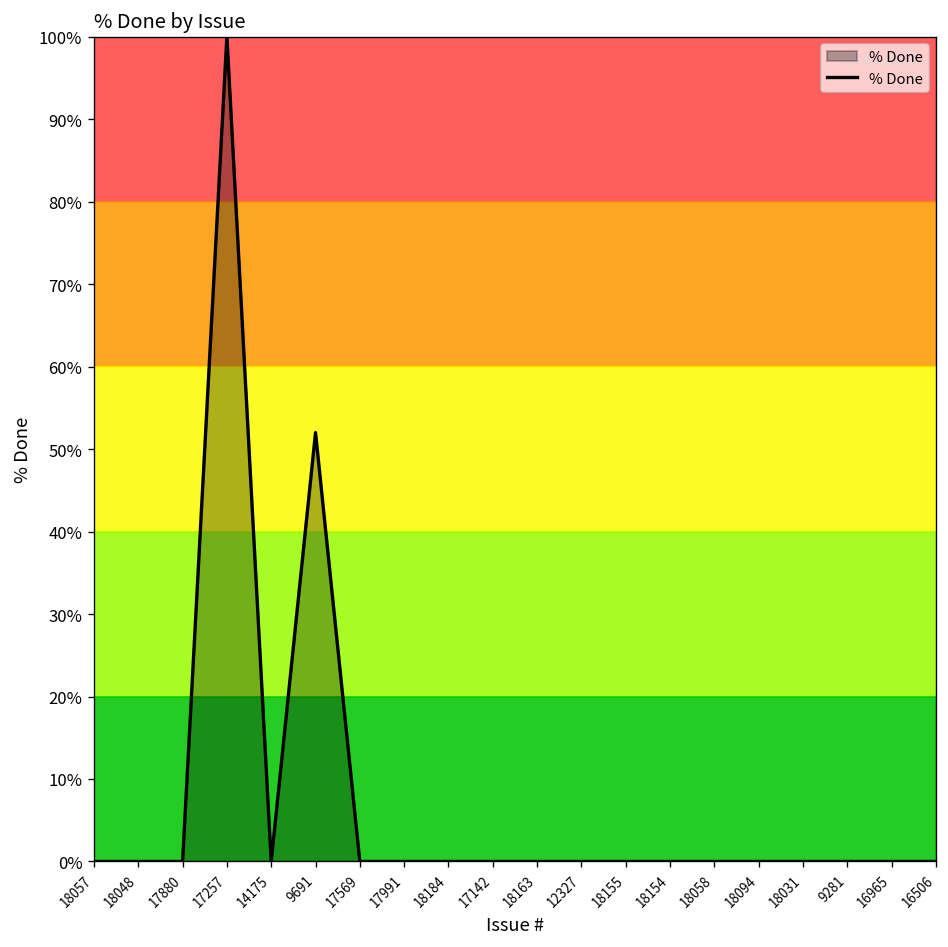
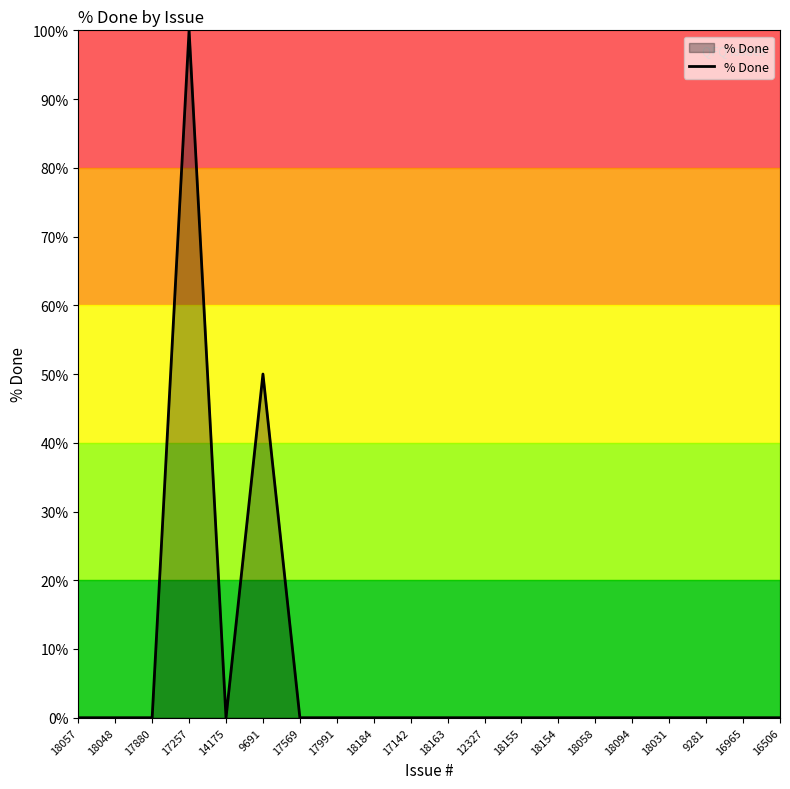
9691: 52% -> 50%
